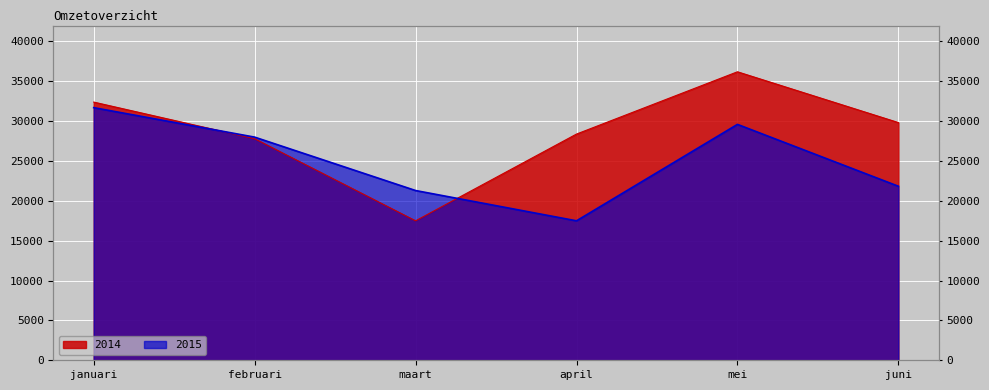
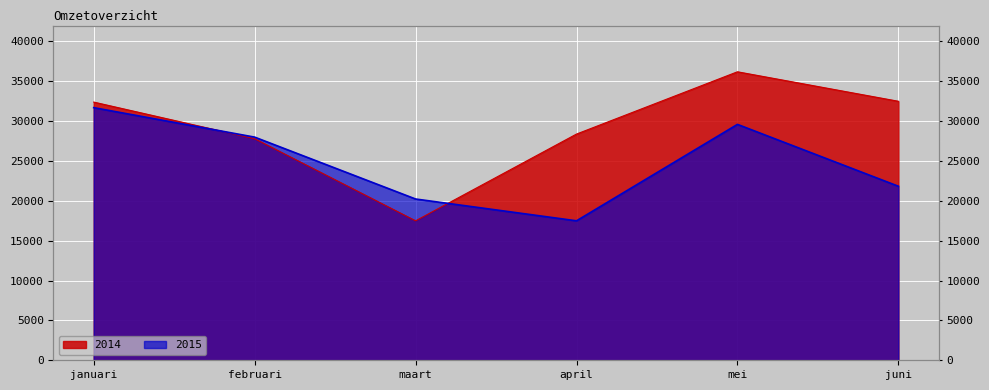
2015, maart: 21000 -> 20000
2014, juni: 30000 -> 33000
